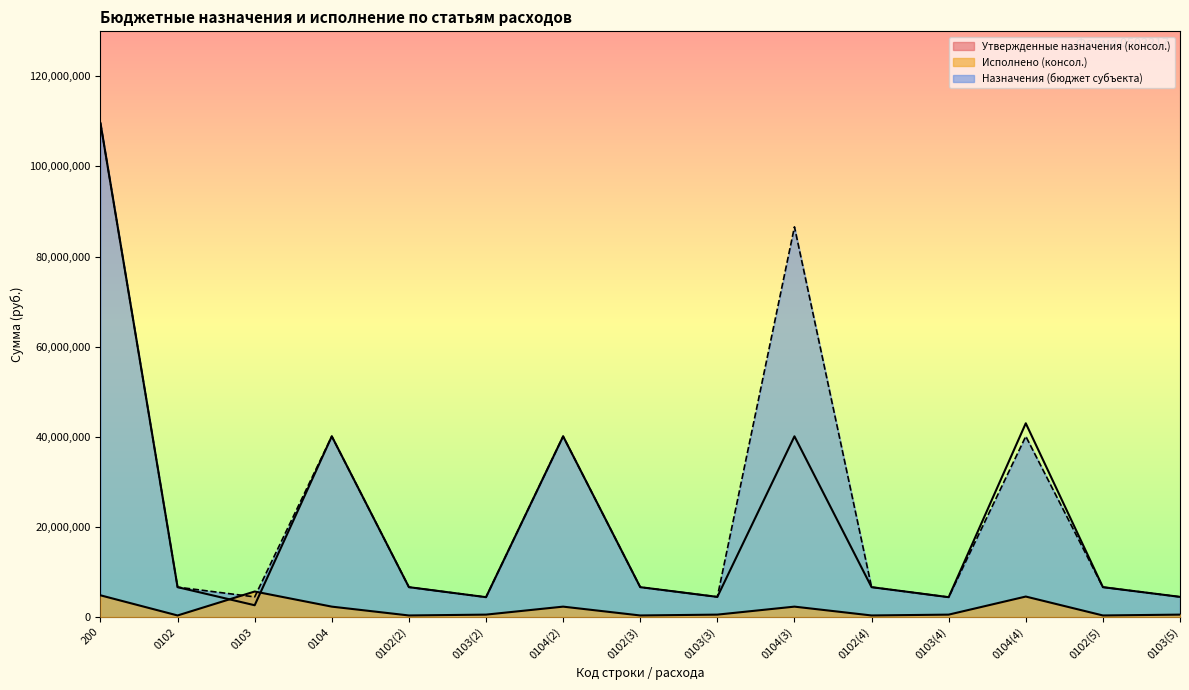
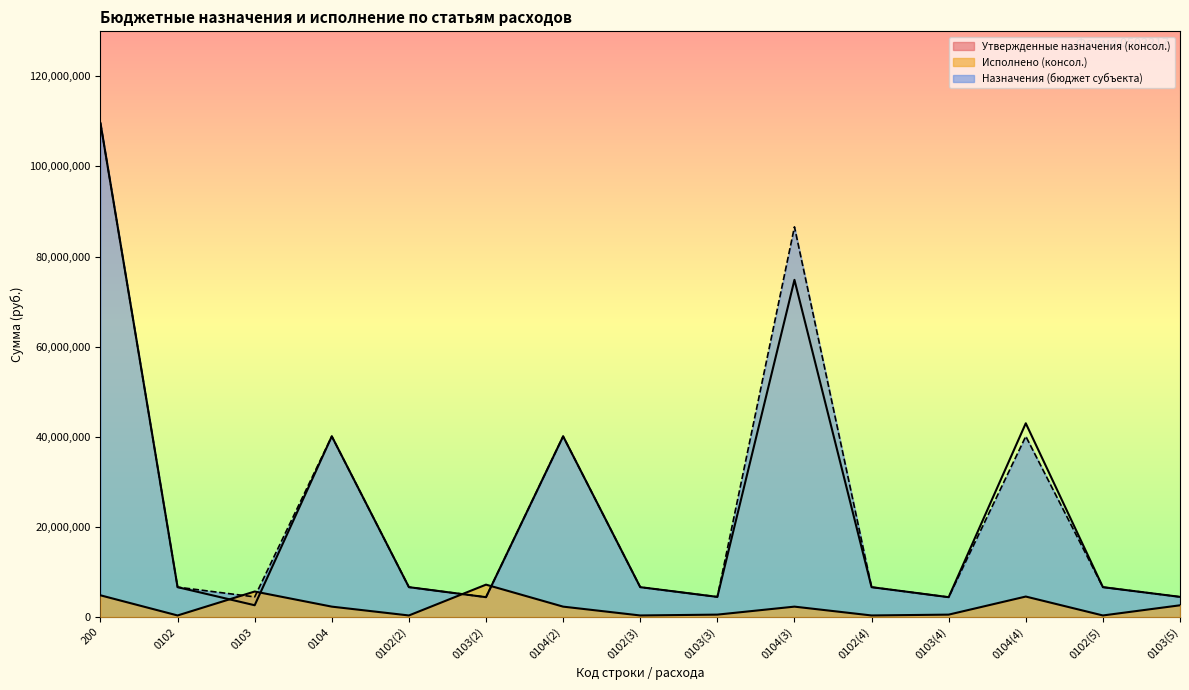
Исполнено (консол.), 0103(2): 0 -> 7,000,000
Утвержденные назначения (консол.), 0104(3): 40,000,000 -> 75,000,000
Исполнено (консол.), 0103(5): 0 -> 3,000,000
